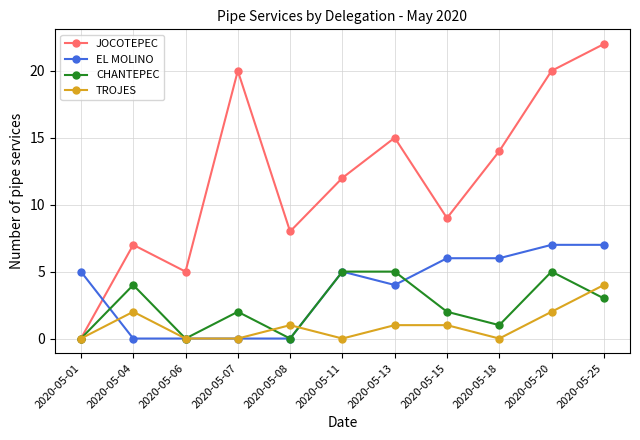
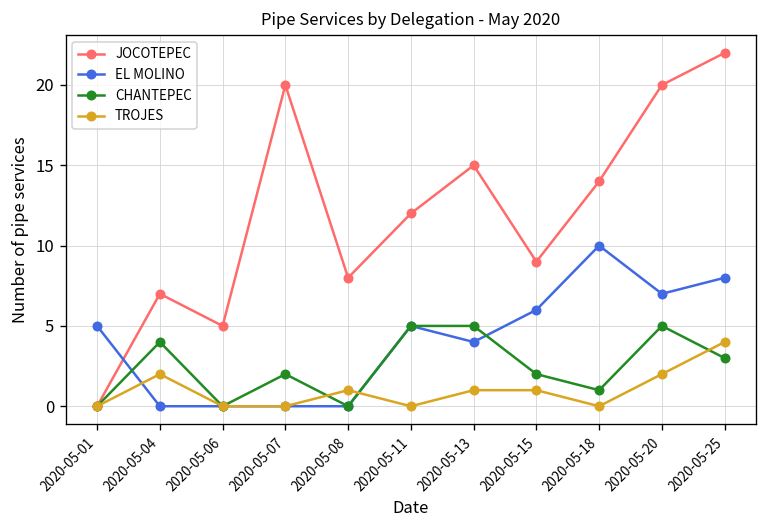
EL MOLINO, 2020-05-18: 6 -> 10
EL MOLINO, 2020-05-25: 7 -> 8
